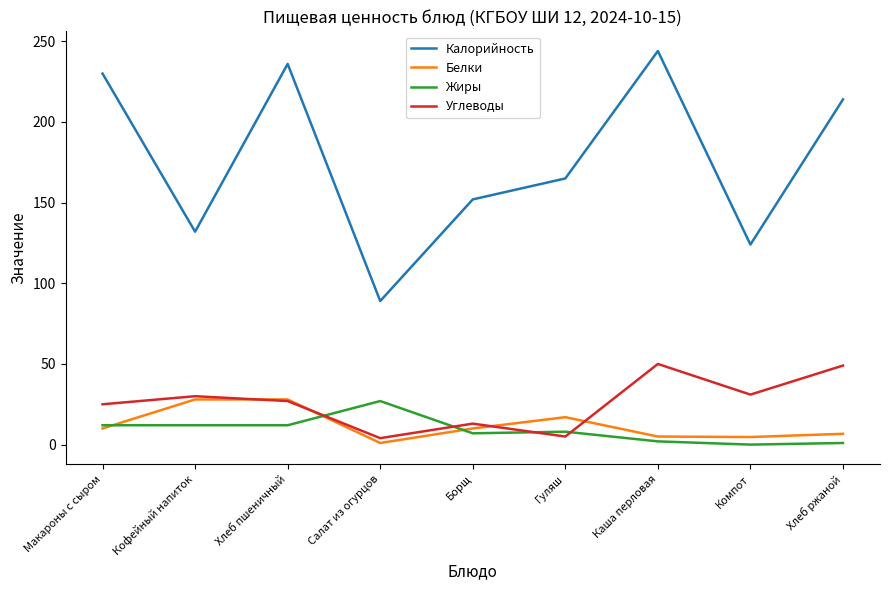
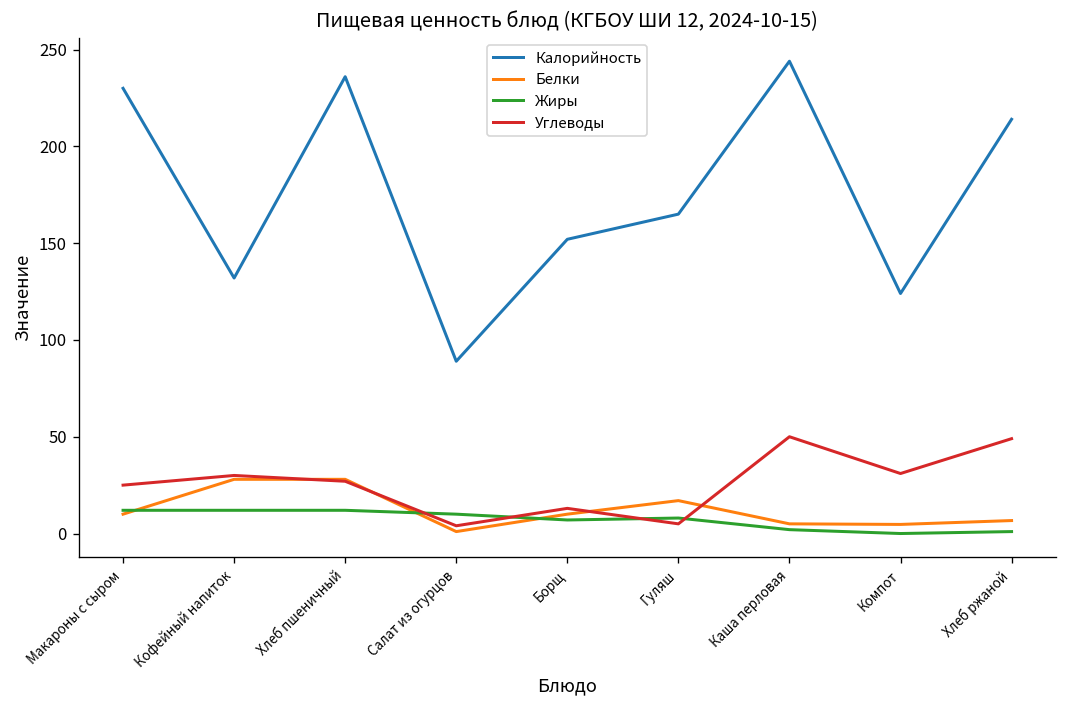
Жиры, Салат из огурцов: 27 -> 10
